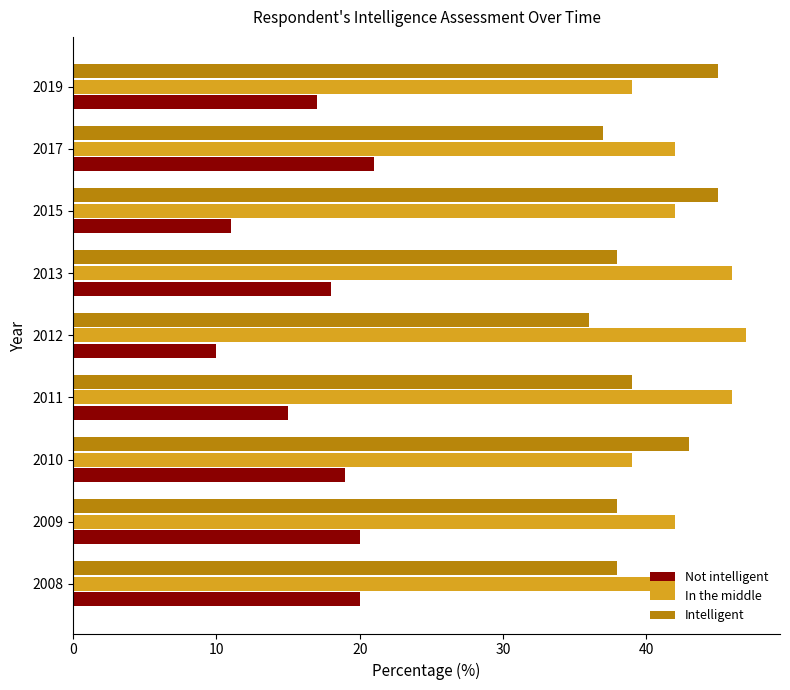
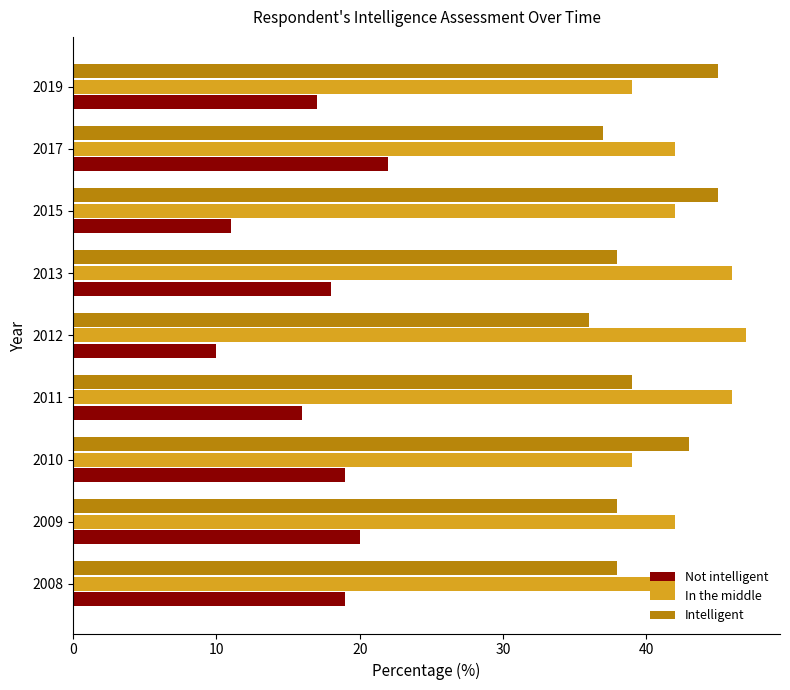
Not intelligent, 2017: 21 -> 22
Not intelligent, 2011: 15 -> 16
Not intelligent, 2008: 20 -> 19
